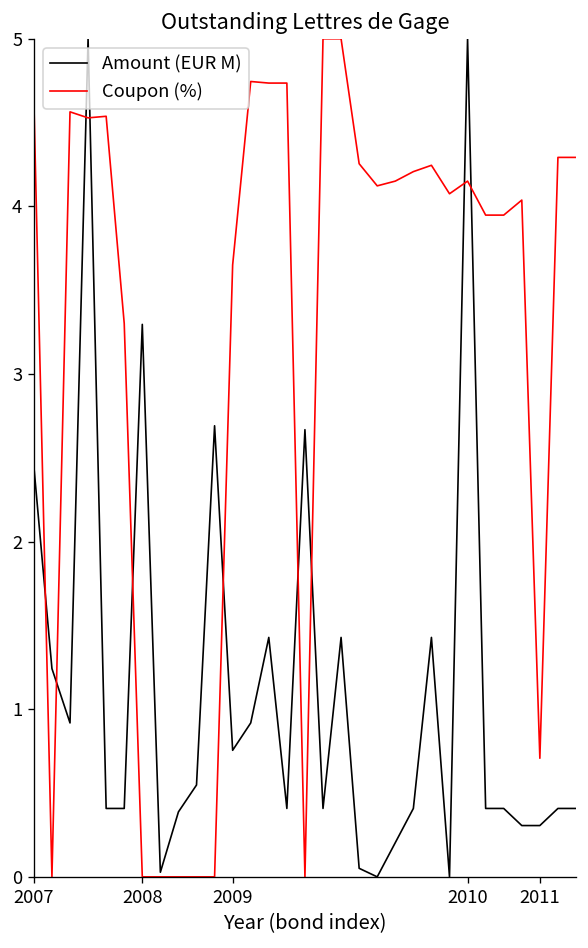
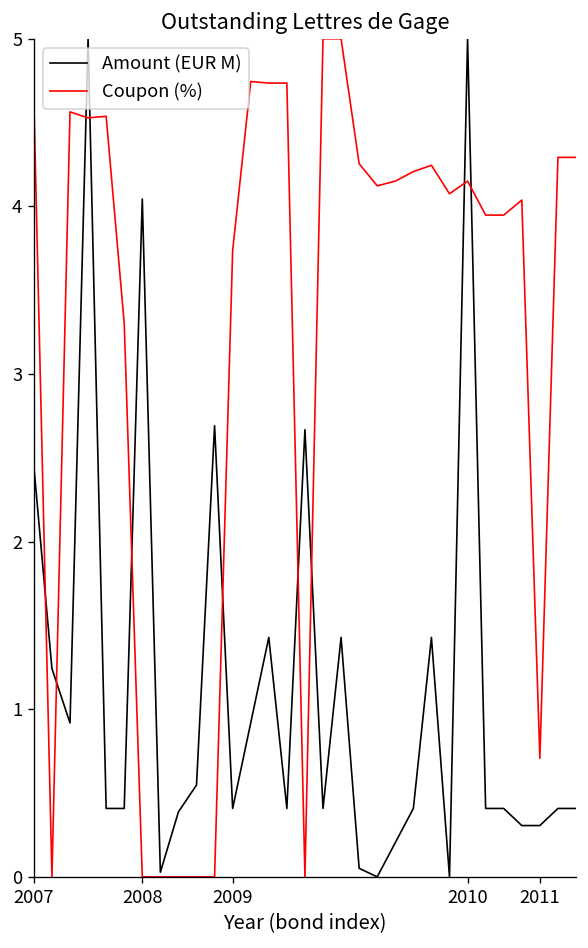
Amount (EUR M), 2008: 3.30 -> 4.04
Amount (EUR M), 2009: 0.76 -> 0.41
Coupon (%), 2009: 3.65 -> 3.74
